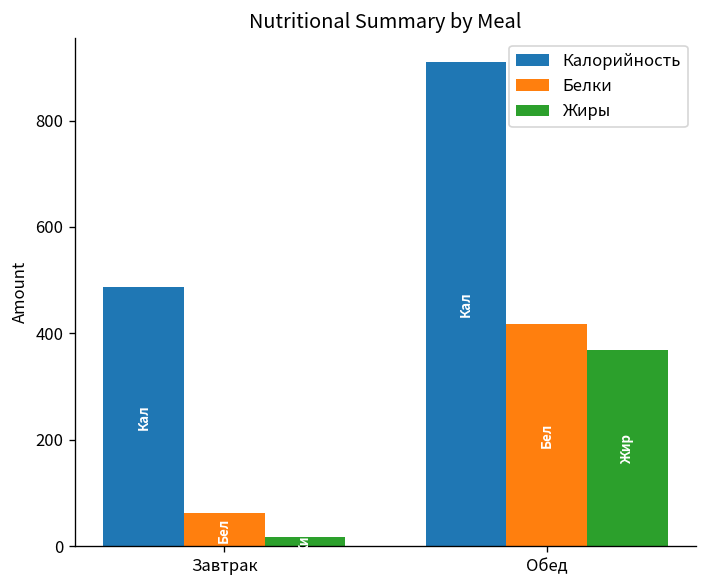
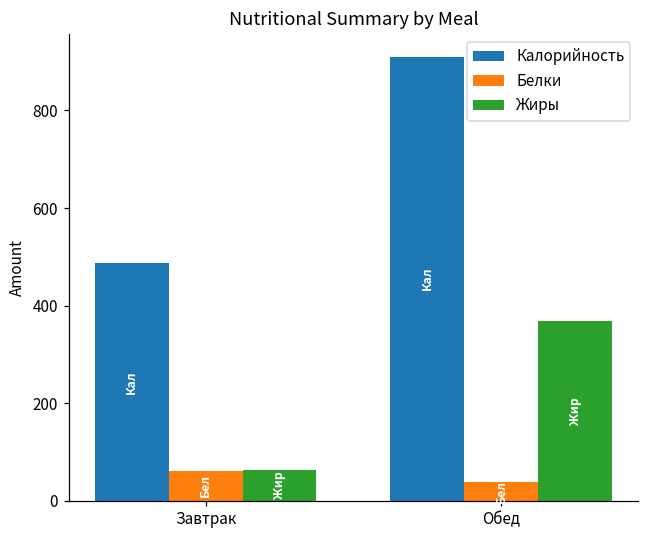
Жиры, Завтрак: 20 -> 60
Белки, Обед: 420 -> 40
